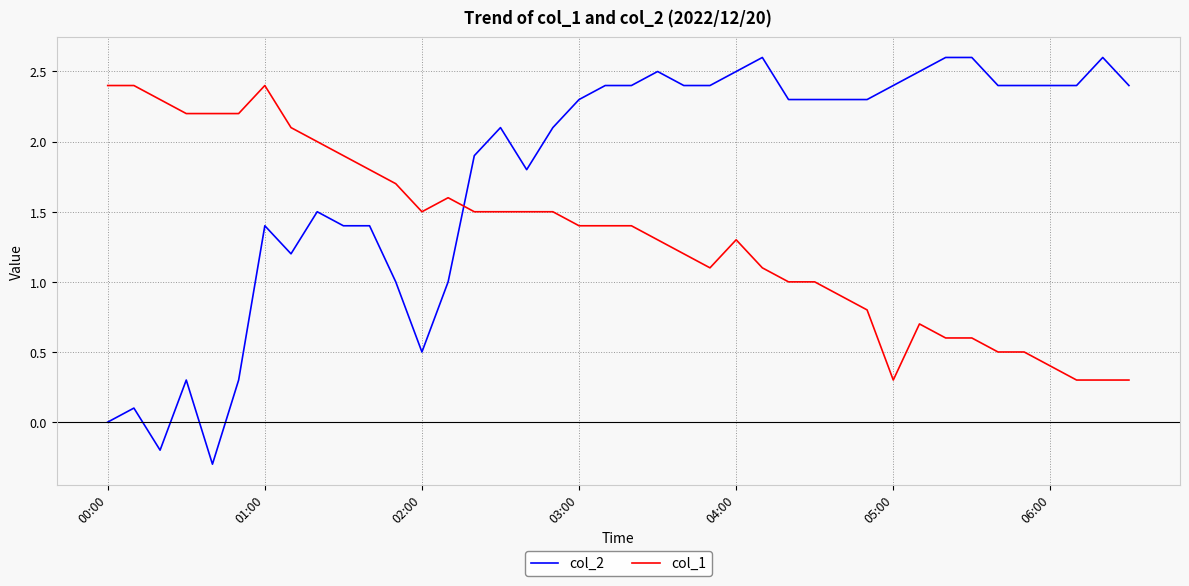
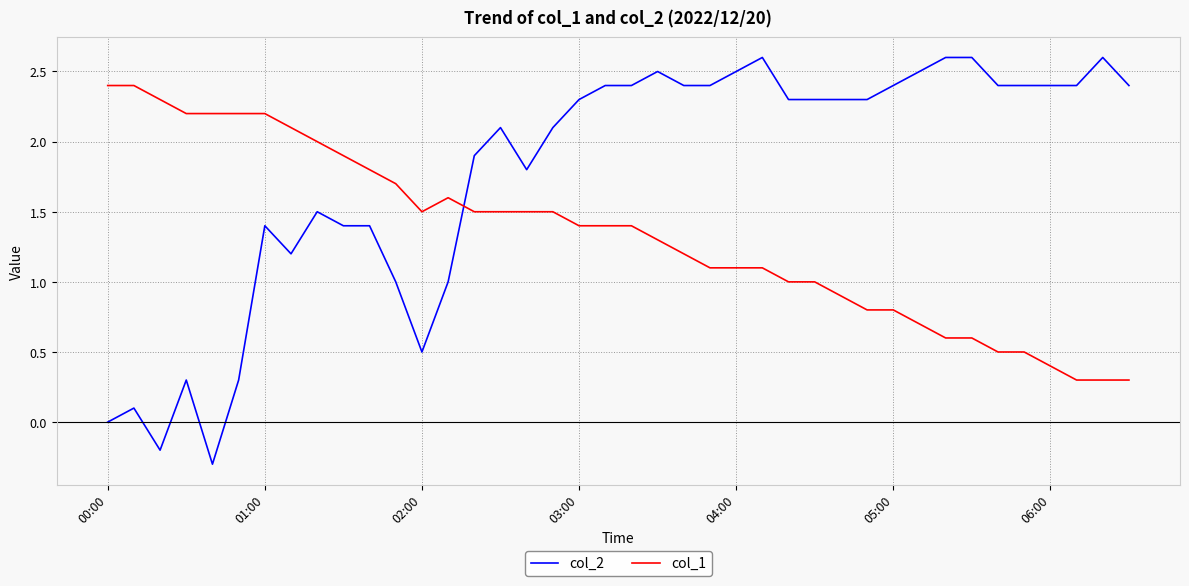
col_1, 01:00: 2.4 -> 2.2
col_1, 04:00: 1.3 -> 1.1
col_1, 05:00: 0.3 -> 0.8
